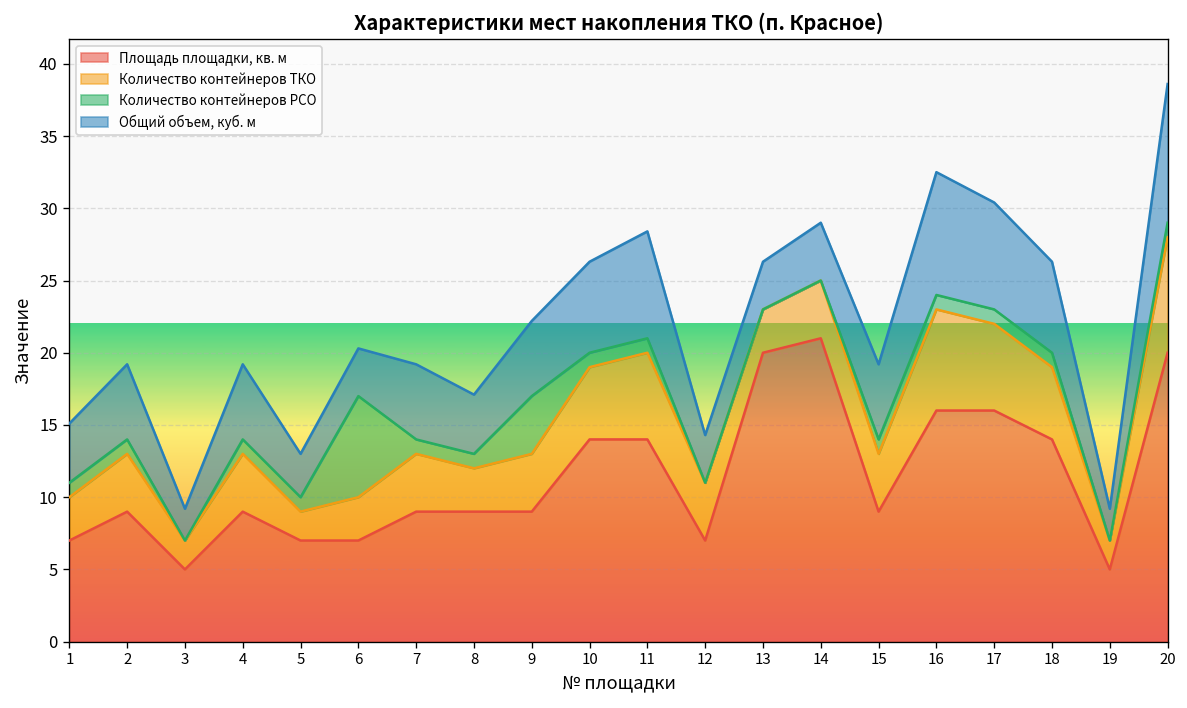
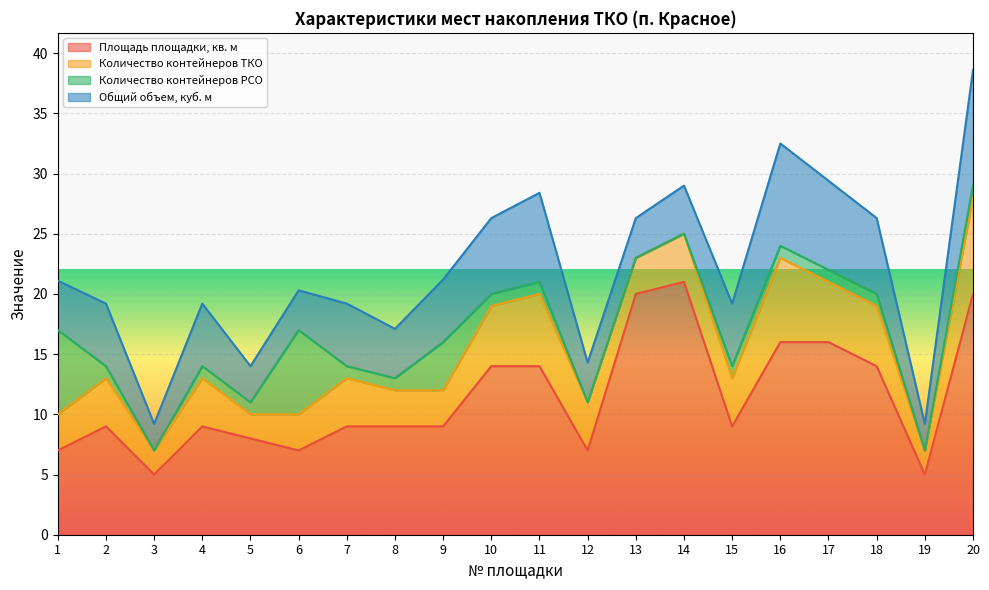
Количество контейнеров РСО, 1: 1 -> 7
Площадь площадки, кв. м, 5: 7 -> 8
Количество контейнеров ТКО, 9: 4 -> 3
Количество контейнеров ТКО, 17: 6 -> 5
